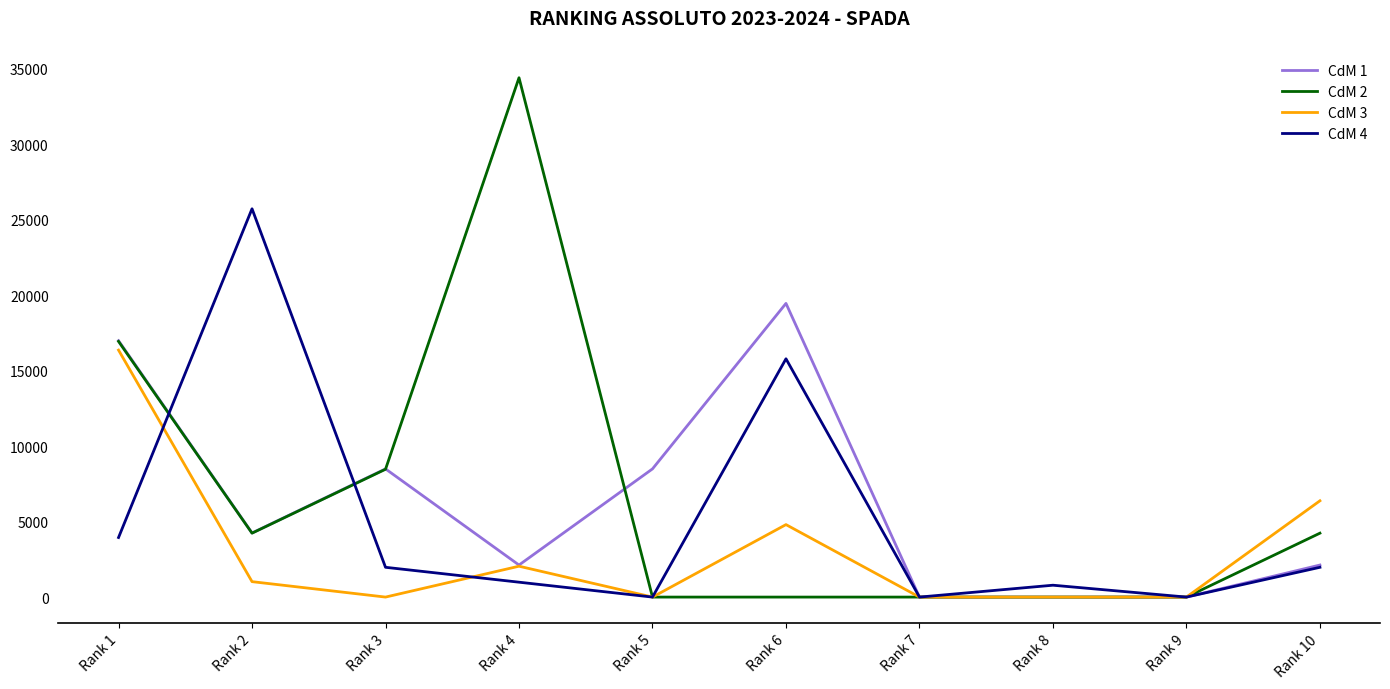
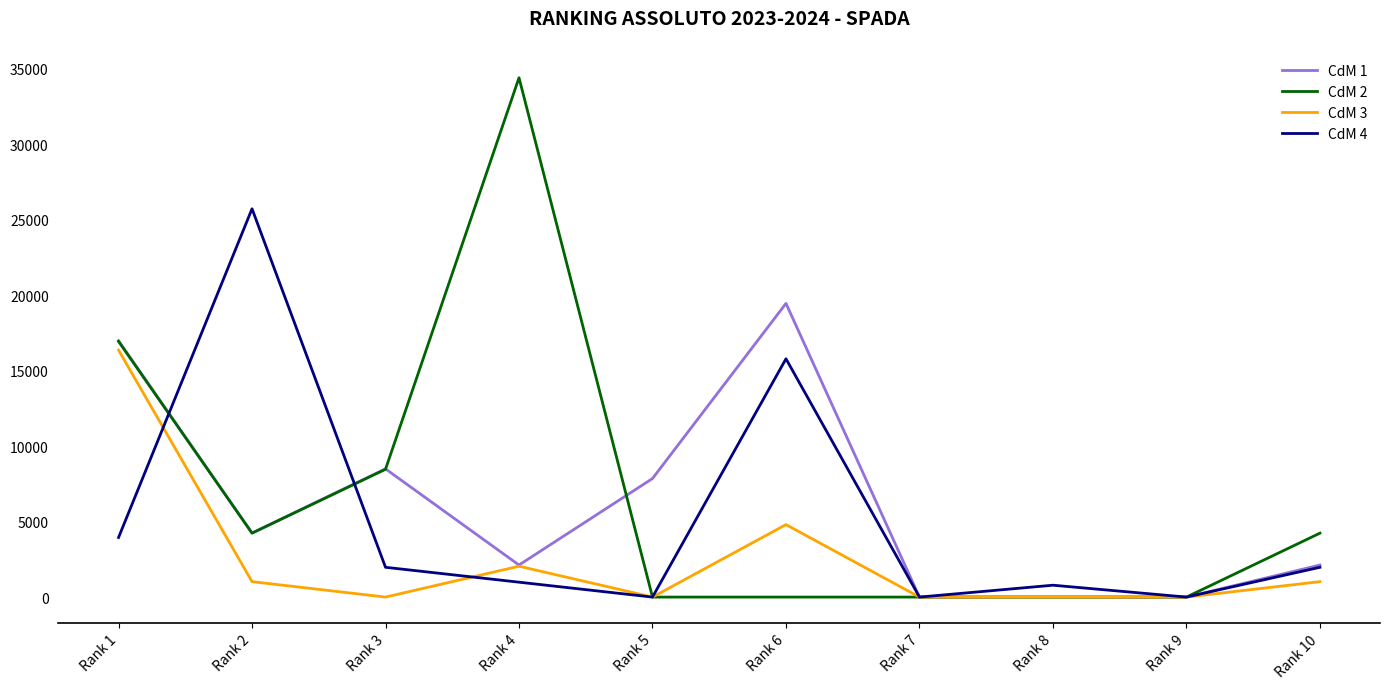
CdM 1, Rank 5: 8500 -> 7900
CdM 3, Rank 10: 6400 -> 1000
